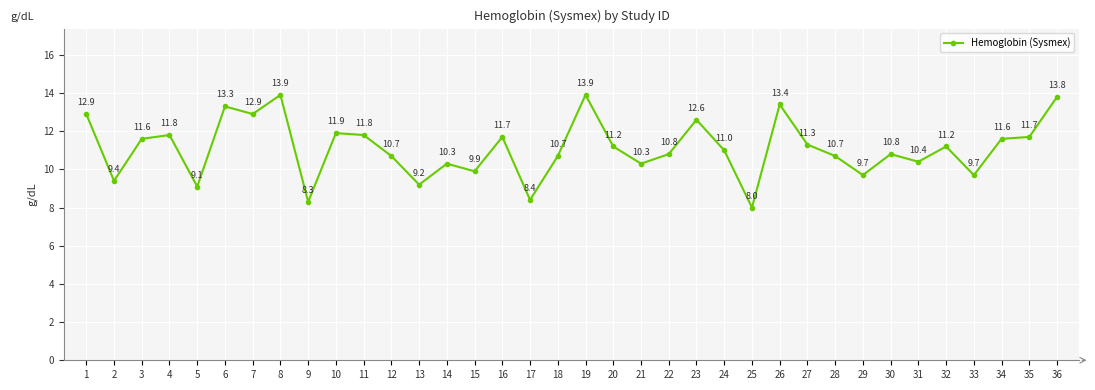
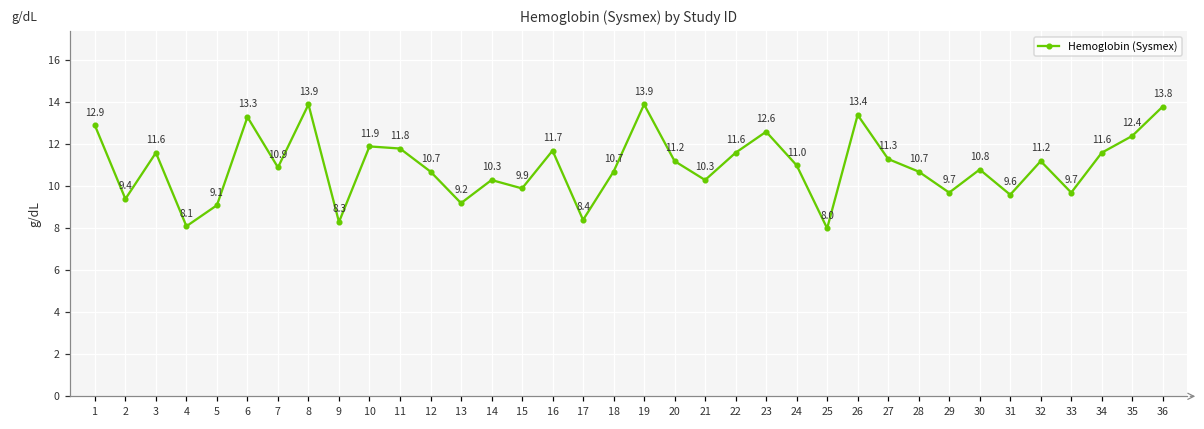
4: 11.8 -> 8.1
7: 12.9 -> 10.9
22: 10.8 -> 11.6
31: 10.4 -> 9.6
35: 11.7 -> 12.4
